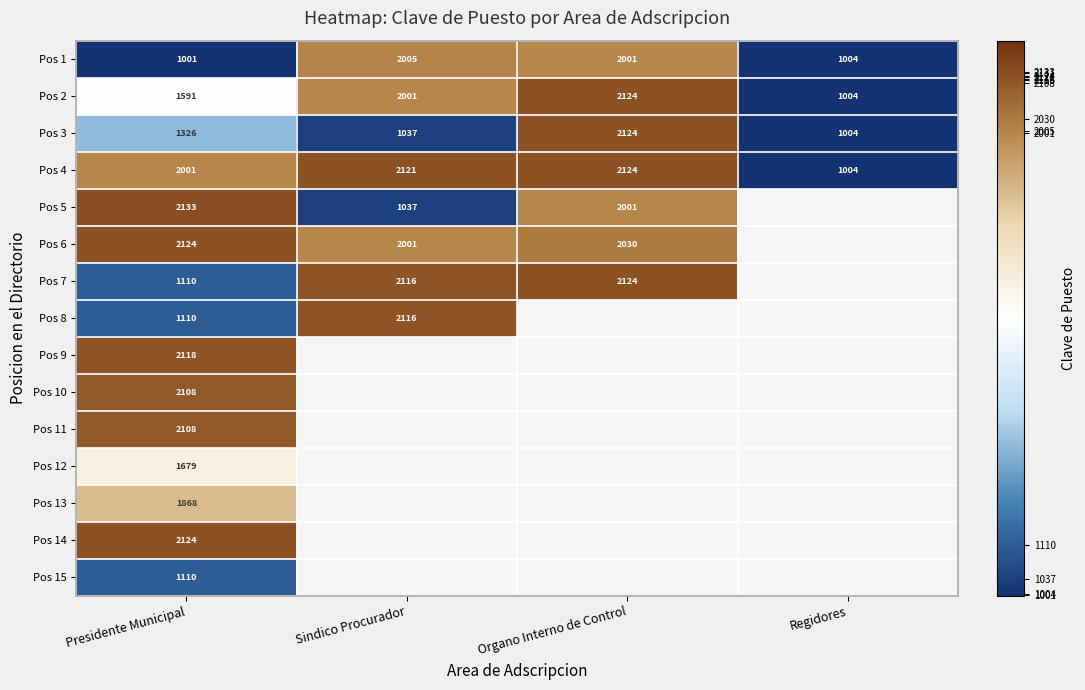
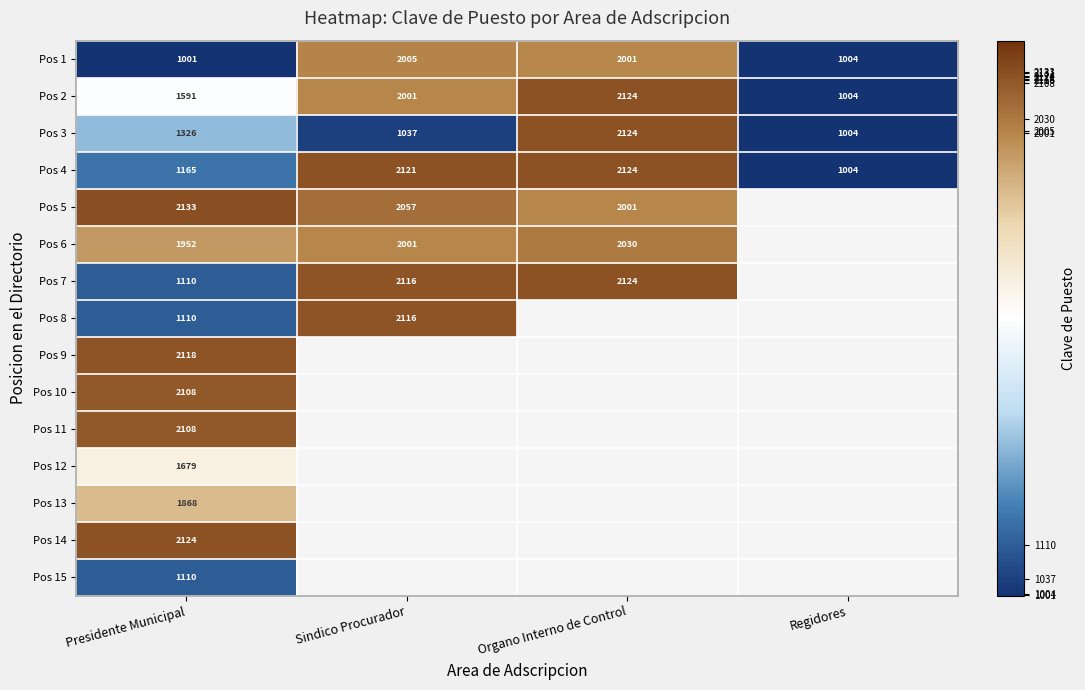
Pos 4, Presidente Municipal: 2001 -> 1165
Pos 5, Sindico Procurador: 1037 -> 2057
Pos 6, Presidente Municipal: 2124 -> 1952
